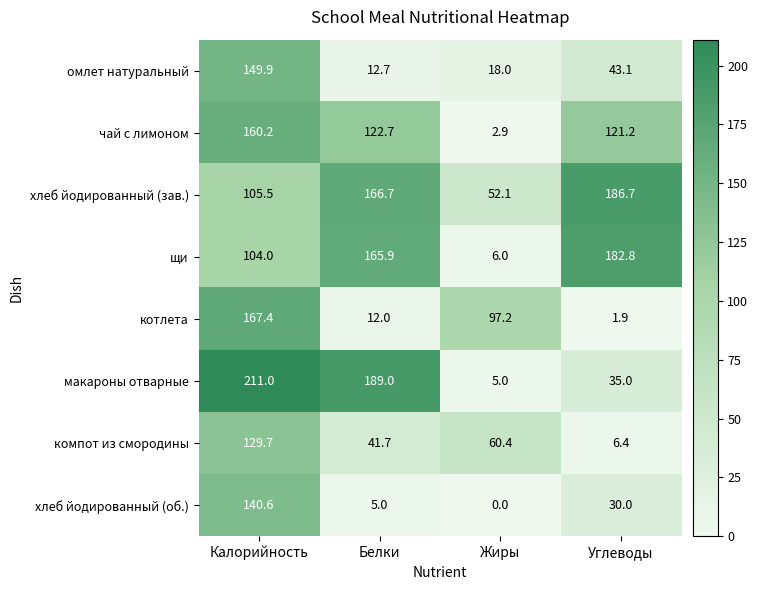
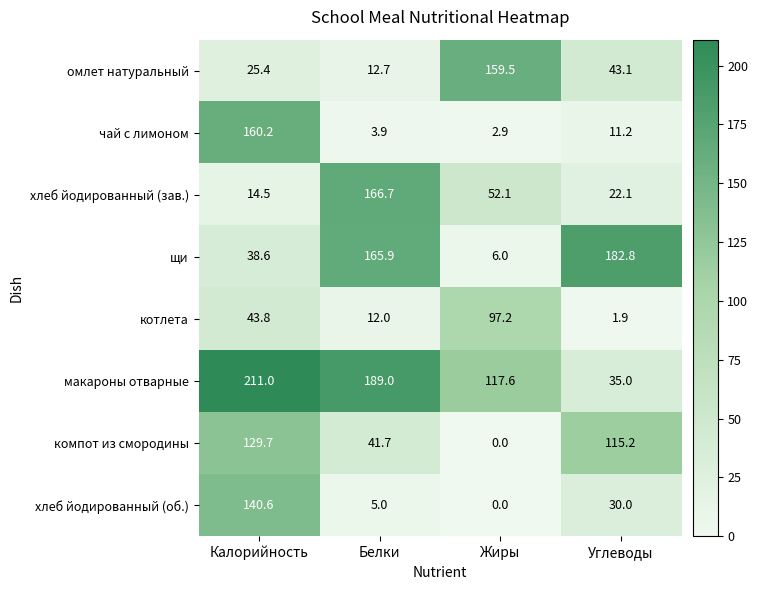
омлет натуральный, Калорийность: 149.9 -> 25.4
омлет натуральный, Жиры: 18.0 -> 159.5
чай с лимоном, Белки: 122.7 -> 3.9
чай с лимоном, Углеводы: 121.2 -> 11.2
хлеб йодированный (зав.), Калорийность: 105.5 -> 14.5
хлеб йодированный (зав.), Углеводы: 186.7 -> 22.1
щи, Калорийность: 104.0 -> 38.6
котлета, Калорийность: 167.4 -> 43.8
макароны отварные, Жиры: 5.0 -> 117.6
компот из смородины, Жиры: 60.4 -> 0.0
компот из смородины, Углеводы: 6.4 -> 115.2
